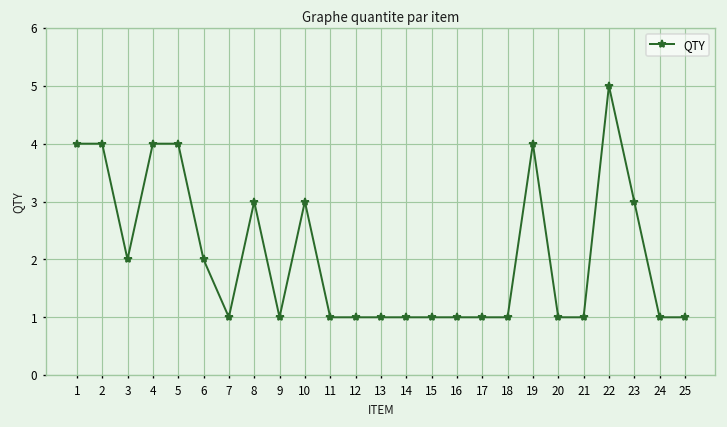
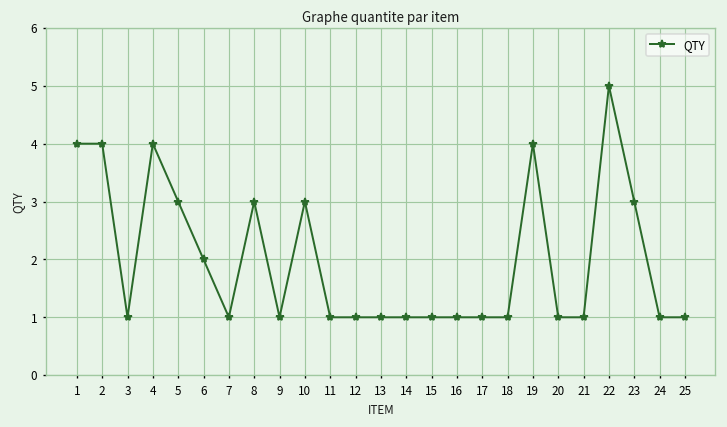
3: 2 -> 1
5: 4 -> 3
